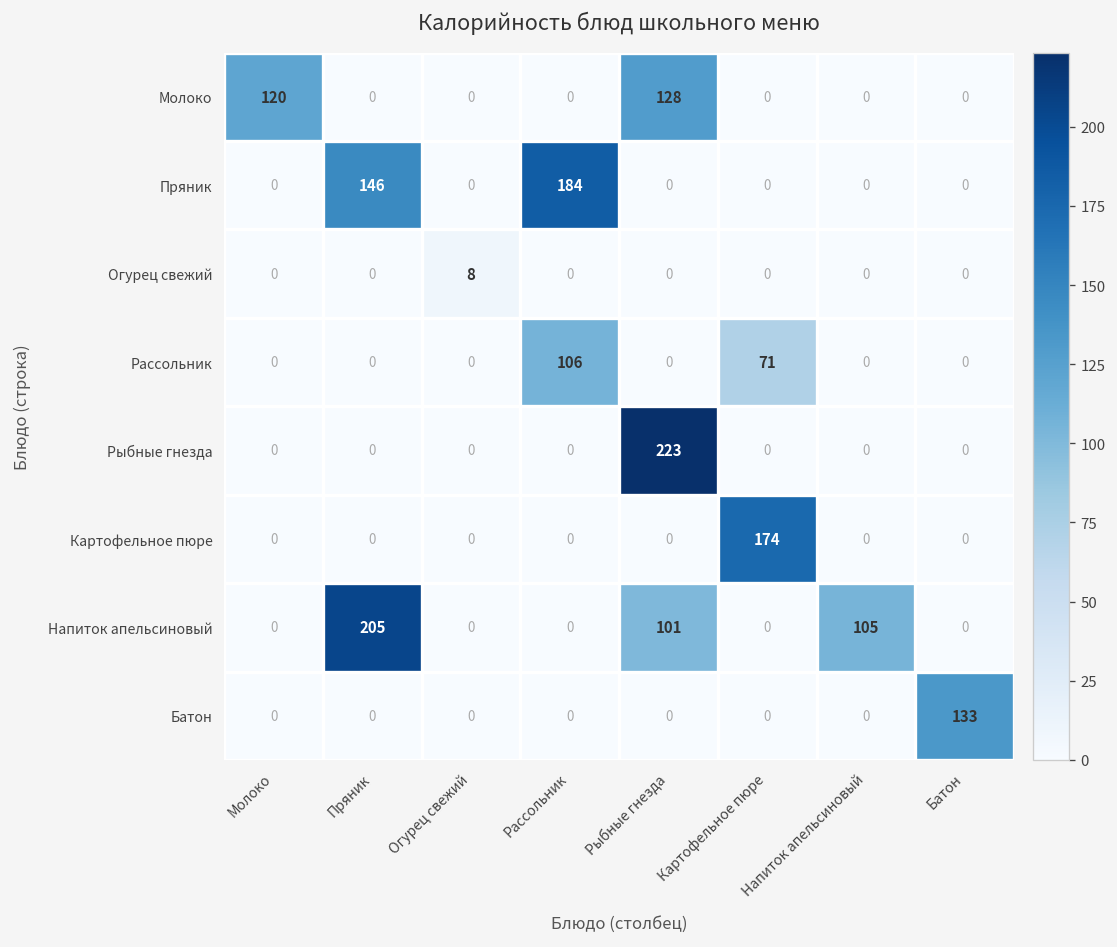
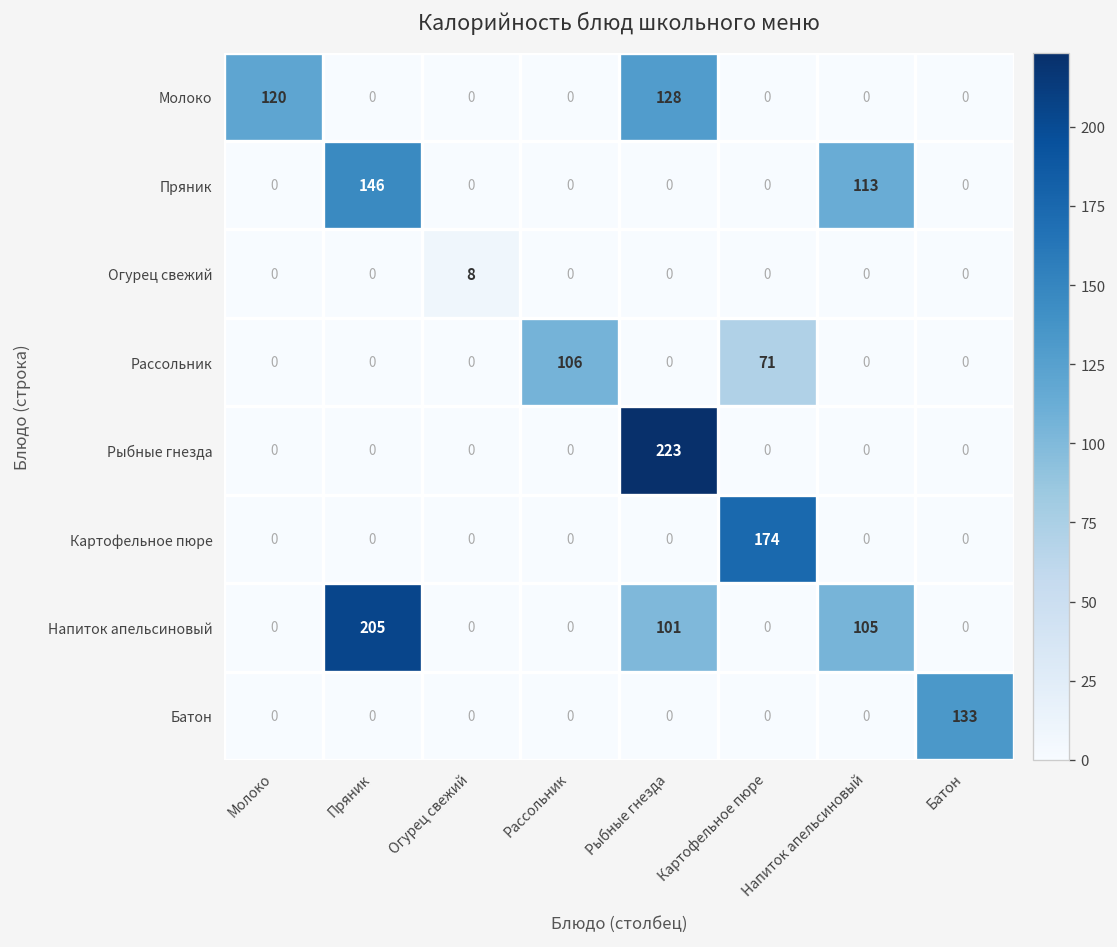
Пряник, Рассольник: 184 -> 0
Пряник, Напиток апельсиновый: 0 -> 113
